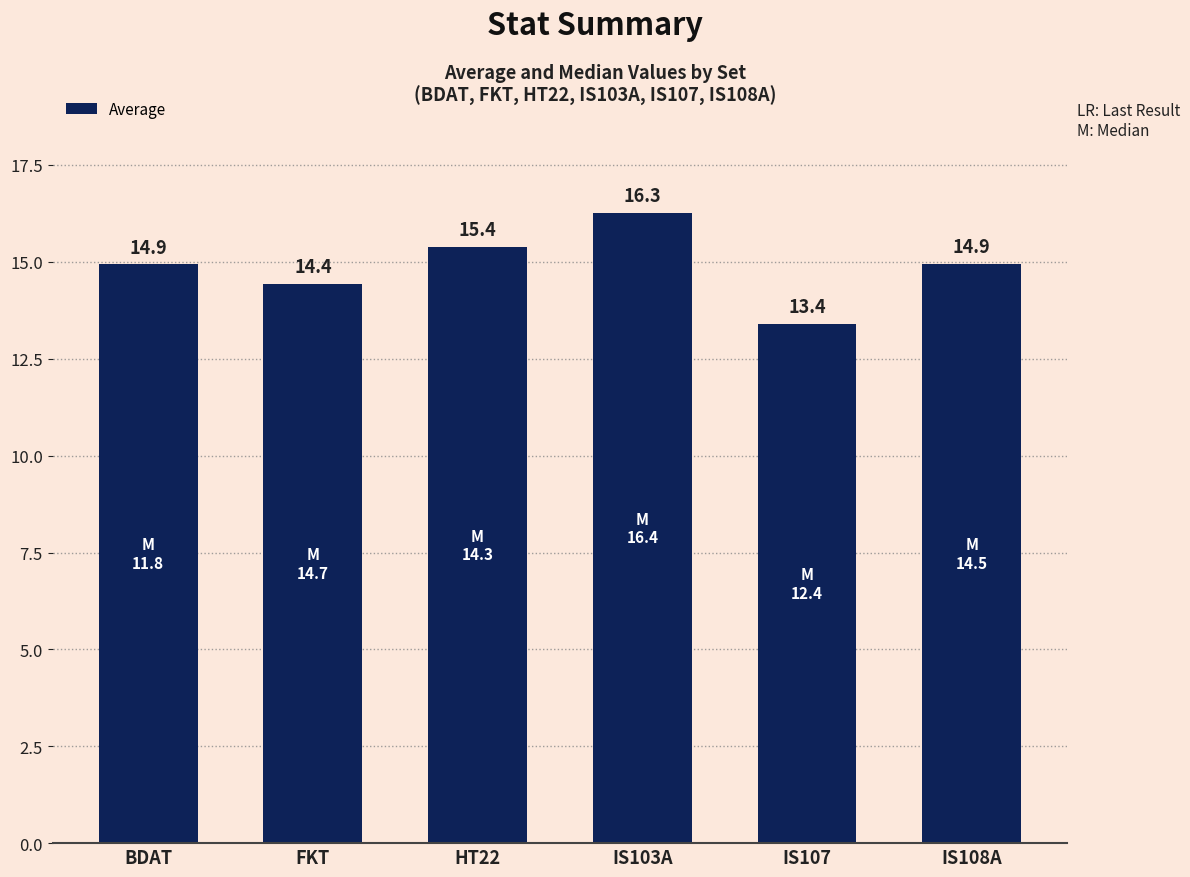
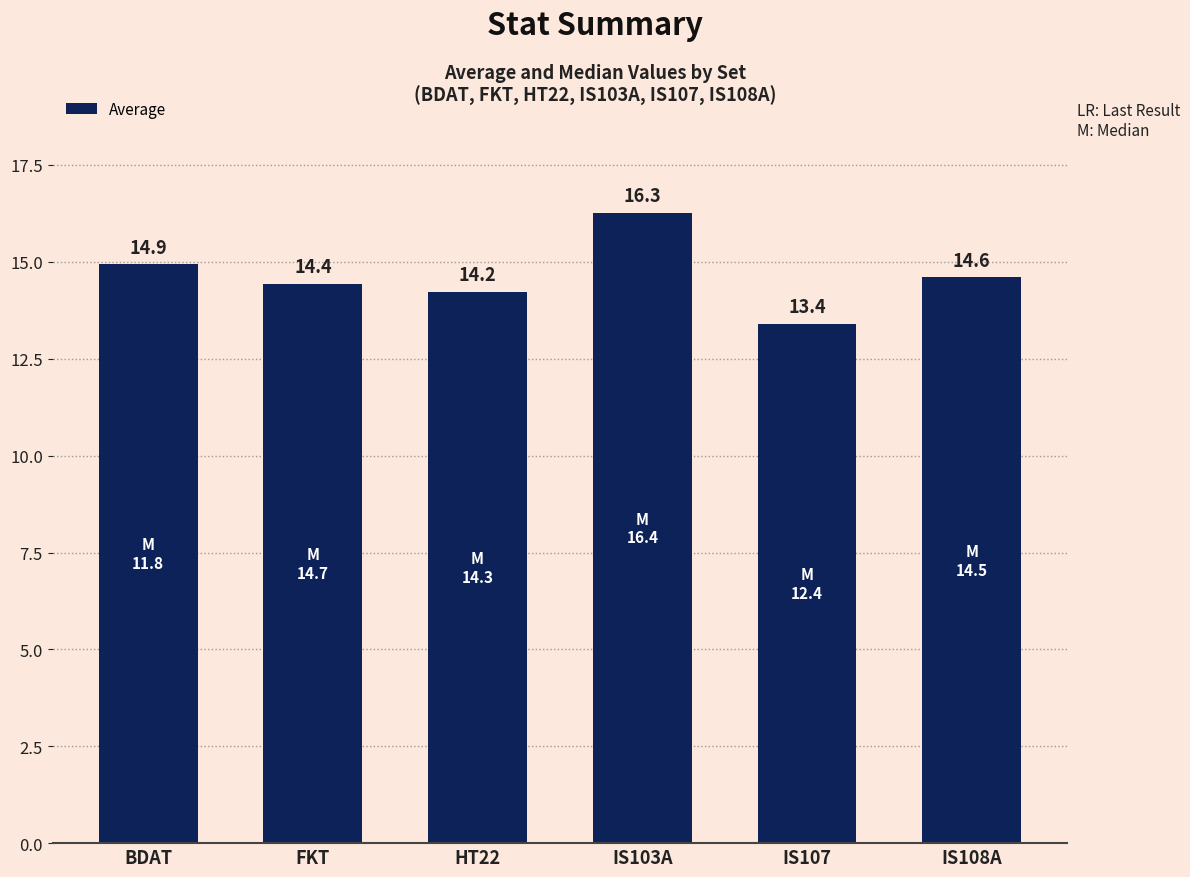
HT22: 15.4 -> 14.2
IS108A: 14.9 -> 14.6
